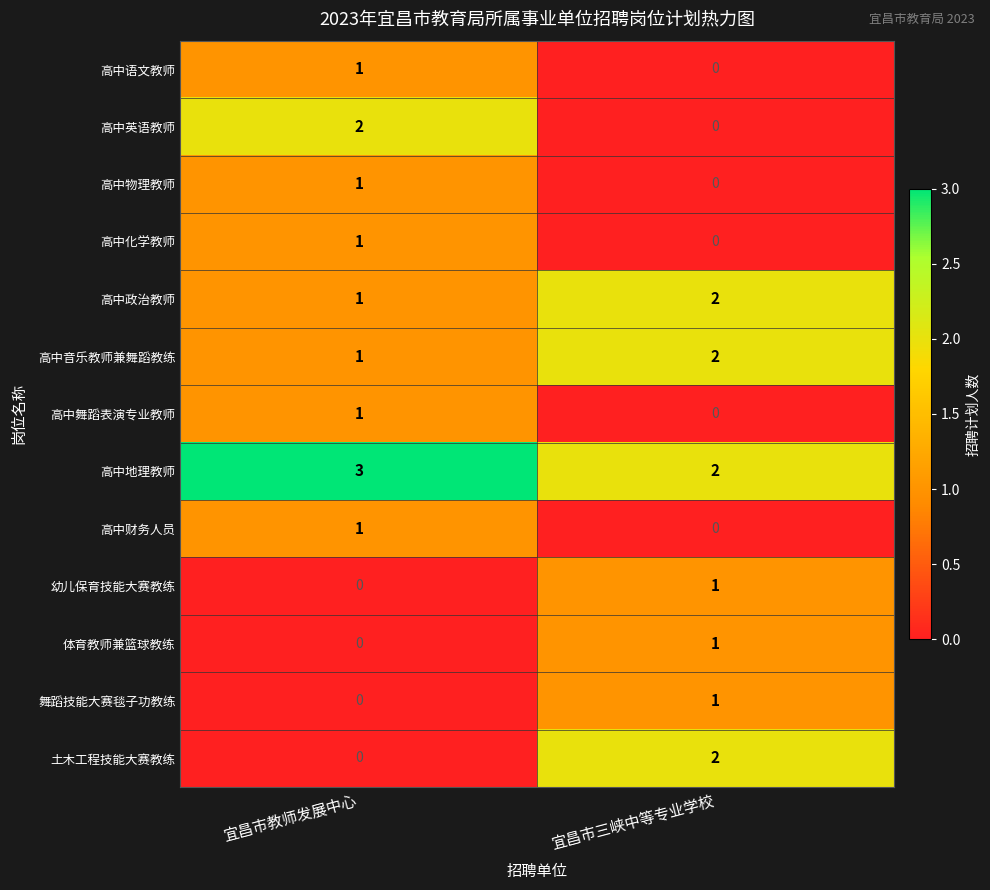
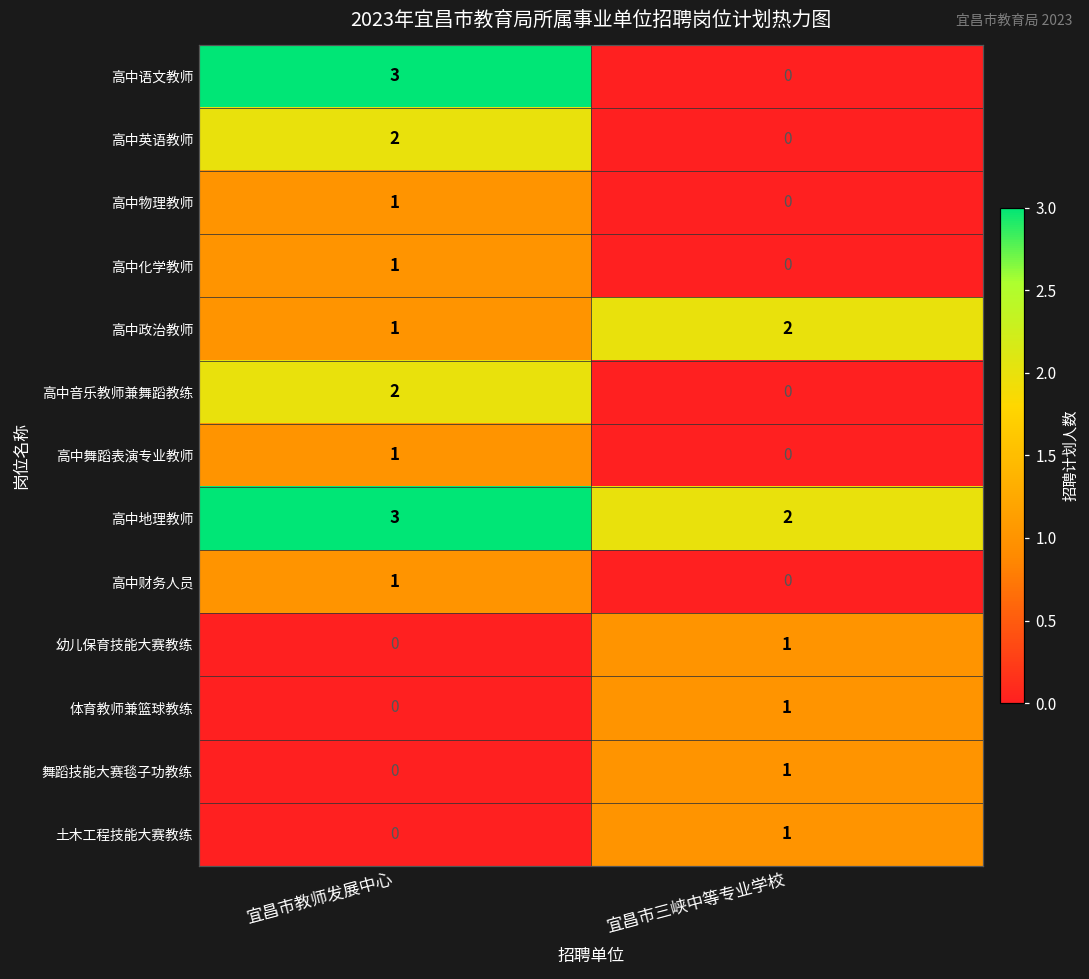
高中语文教师, 宜昌市教师发展中心: 1 -> 3
高中音乐教师兼舞蹈教练, 宜昌市教师发展中心: 1 -> 2
高中音乐教师兼舞蹈教练, 宜昌市三峡中等专业学校: 2 -> 0
土木工程技能大赛教练, 宜昌市三峡中等专业学校: 2 -> 1
